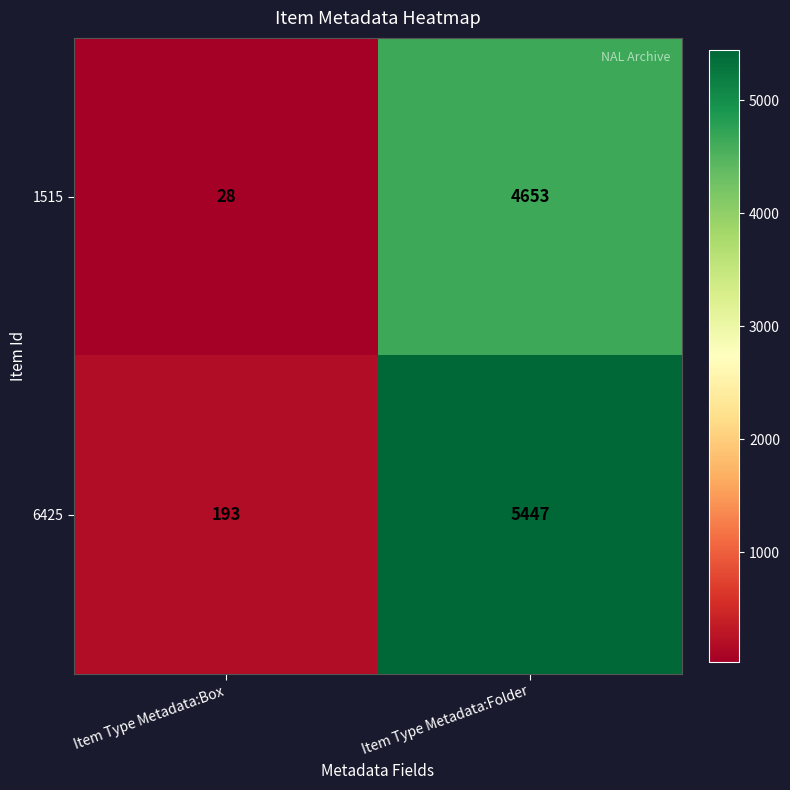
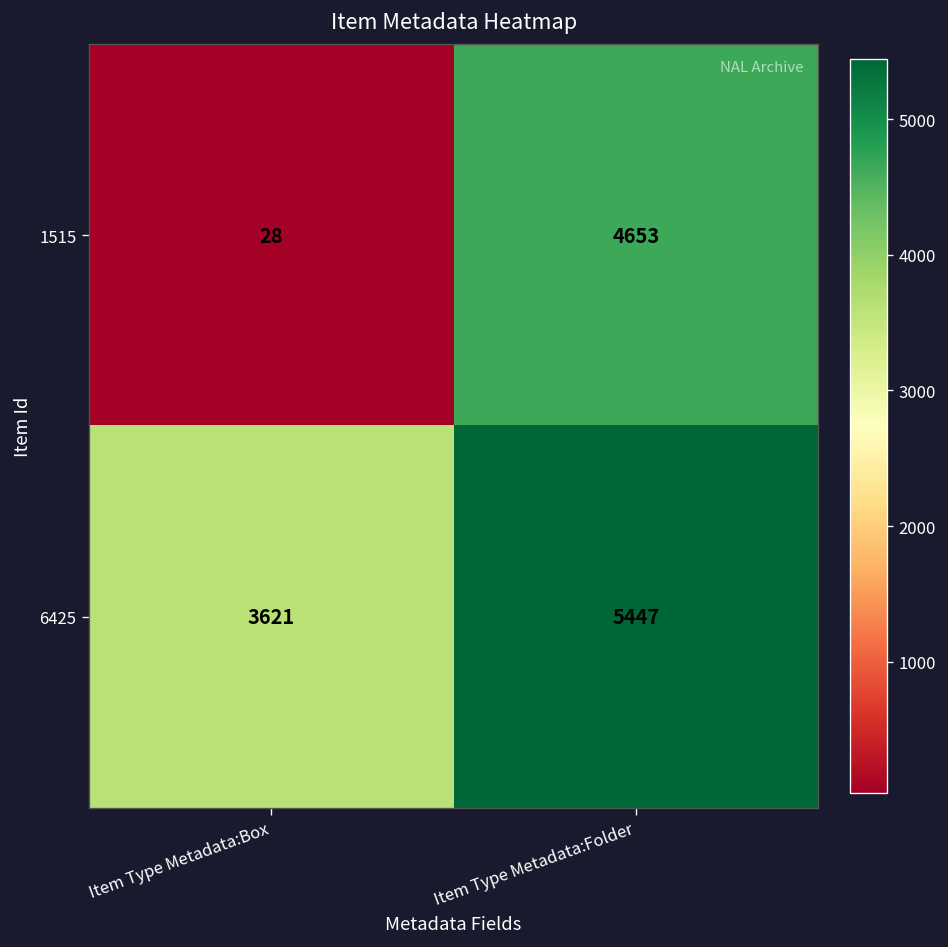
6425, Item Type Metadata:Box: 193 -> 3621
